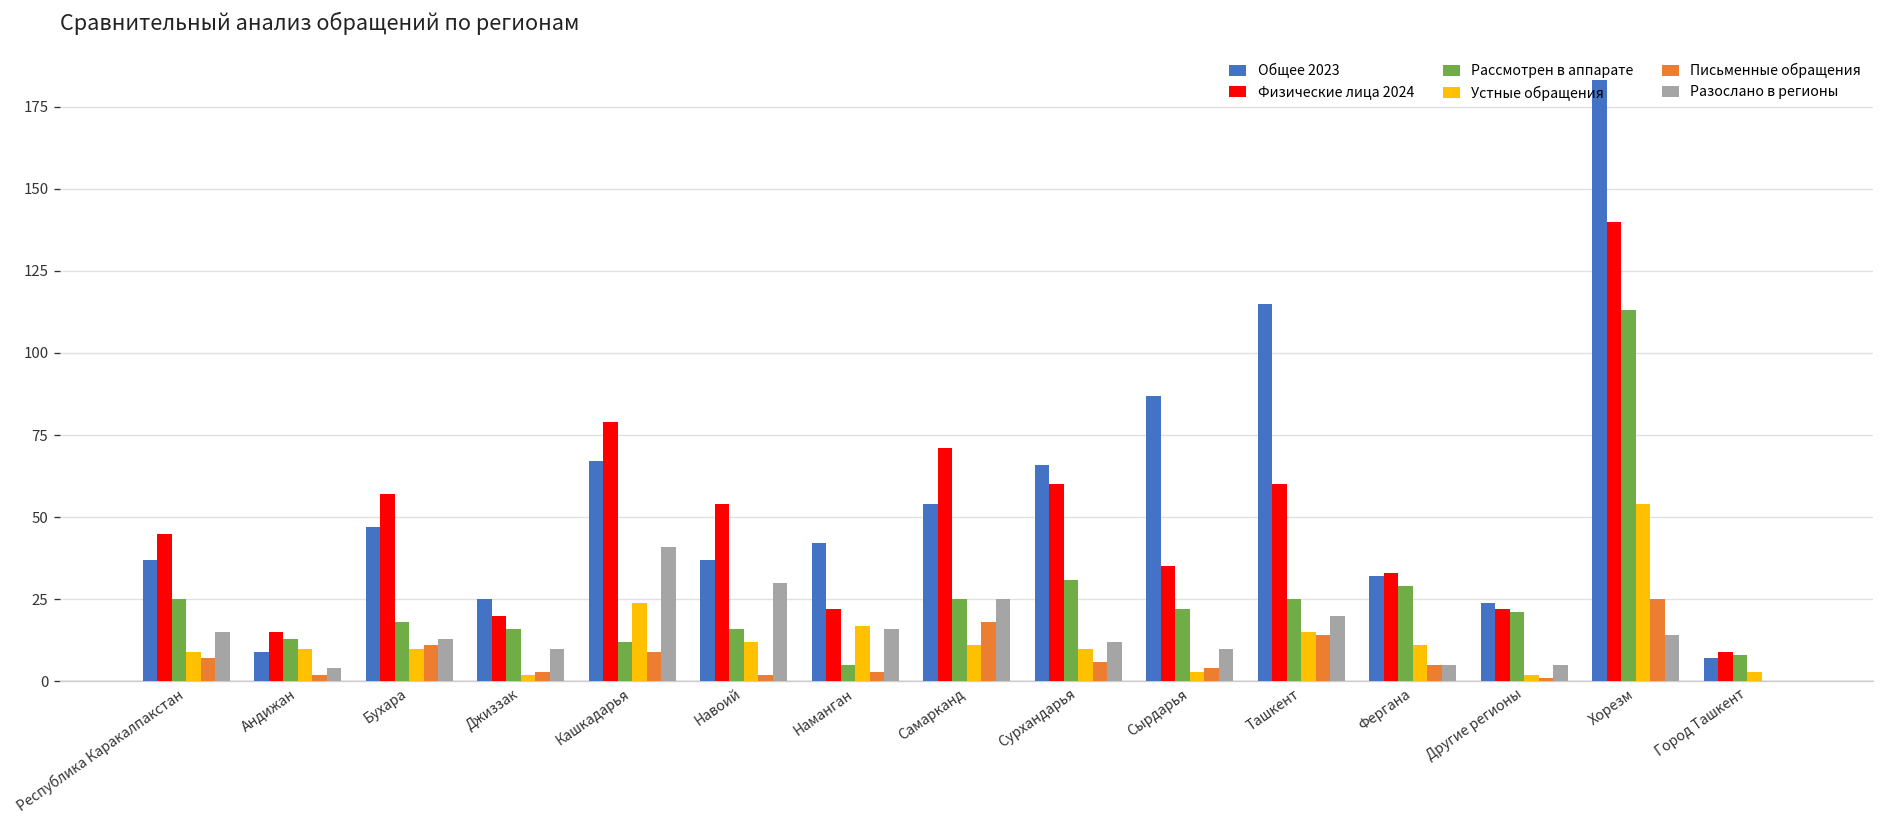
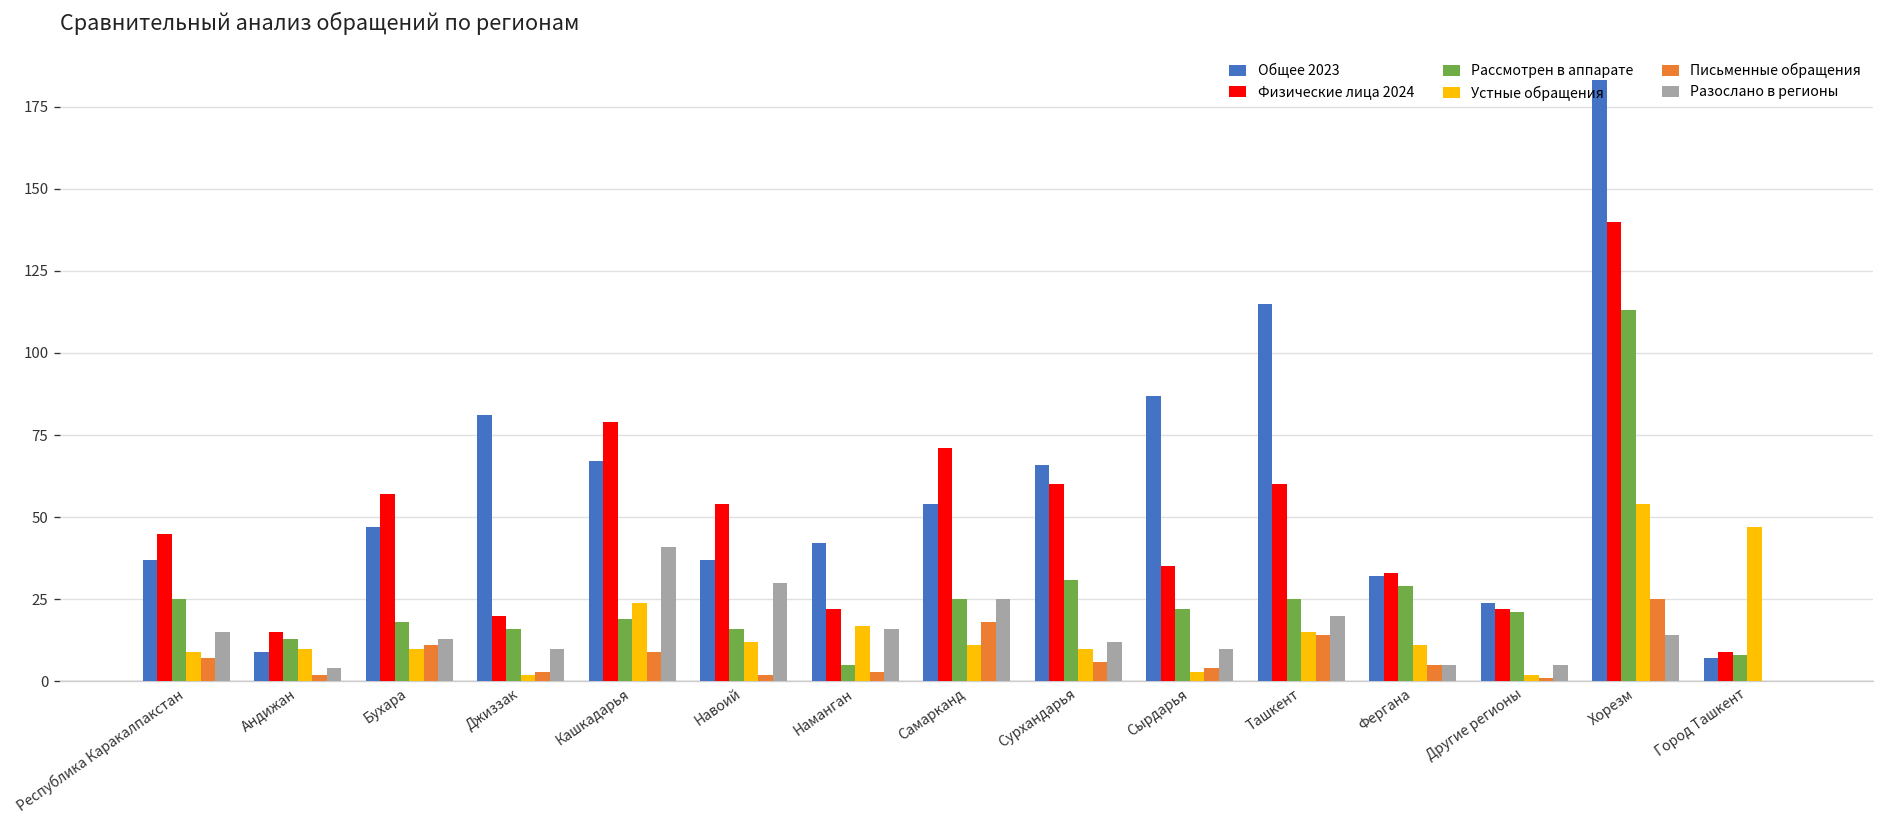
Общее 2023, Джиззак: 25 -> 81
Рассмотрен в аппарате, Кашкадарья: 12 -> 19
Устные обращения, Город Ташкент: 3 -> 47
